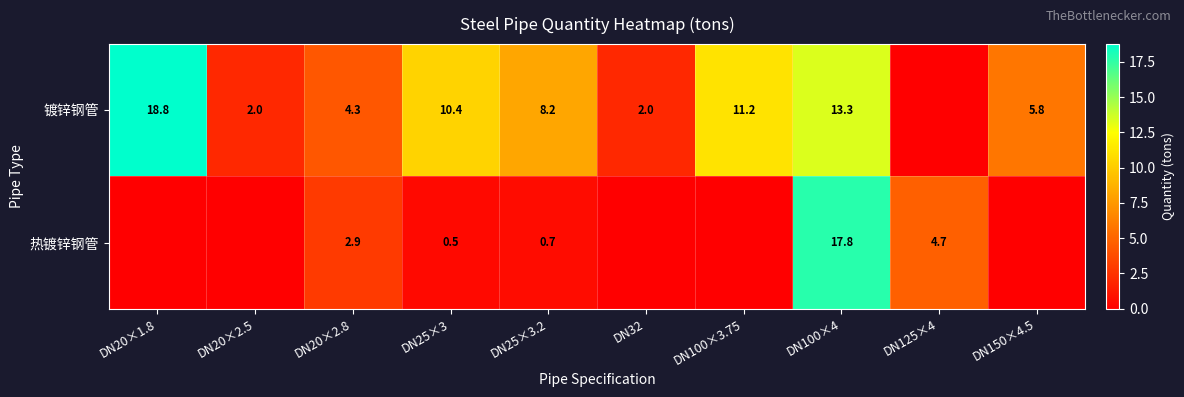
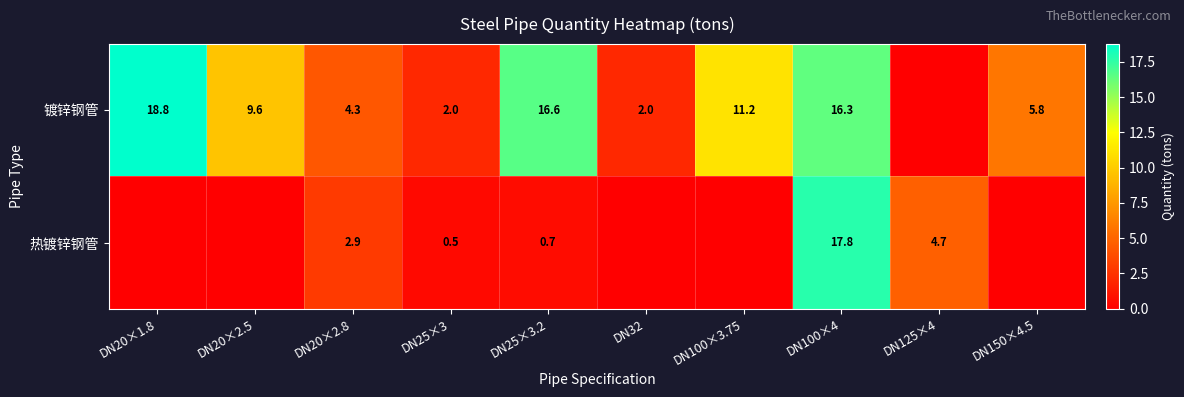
镀锌钢管, DN20×2.5: 2.0 -> 9.6
镀锌钢管, DN25×3: 10.4 -> 2.0
镀锌钢管, DN25×3.2: 8.2 -> 16.6
镀锌钢管, DN100×4: 13.3 -> 16.3
